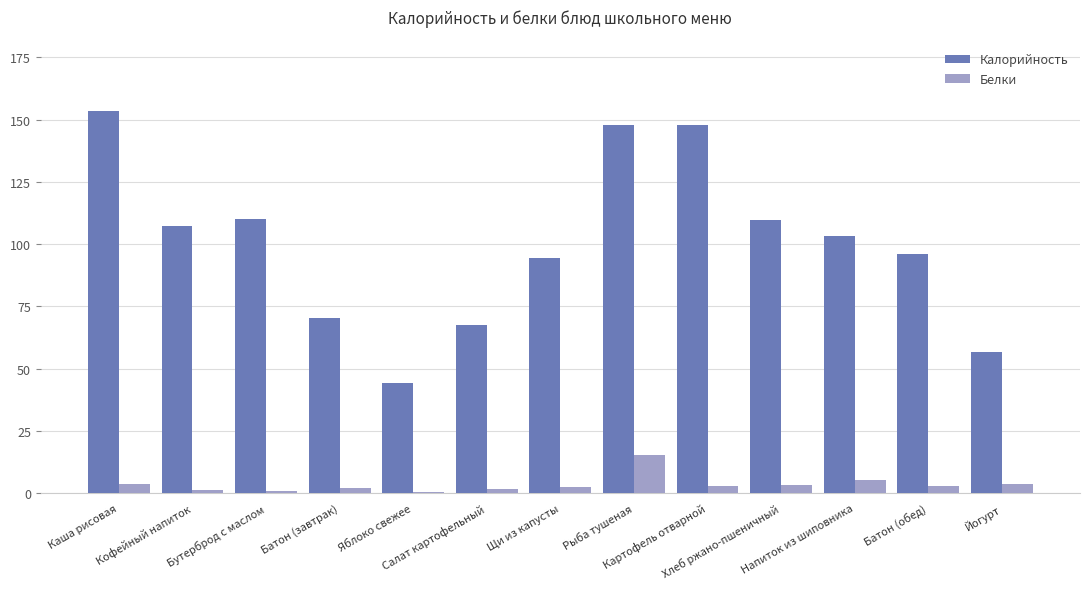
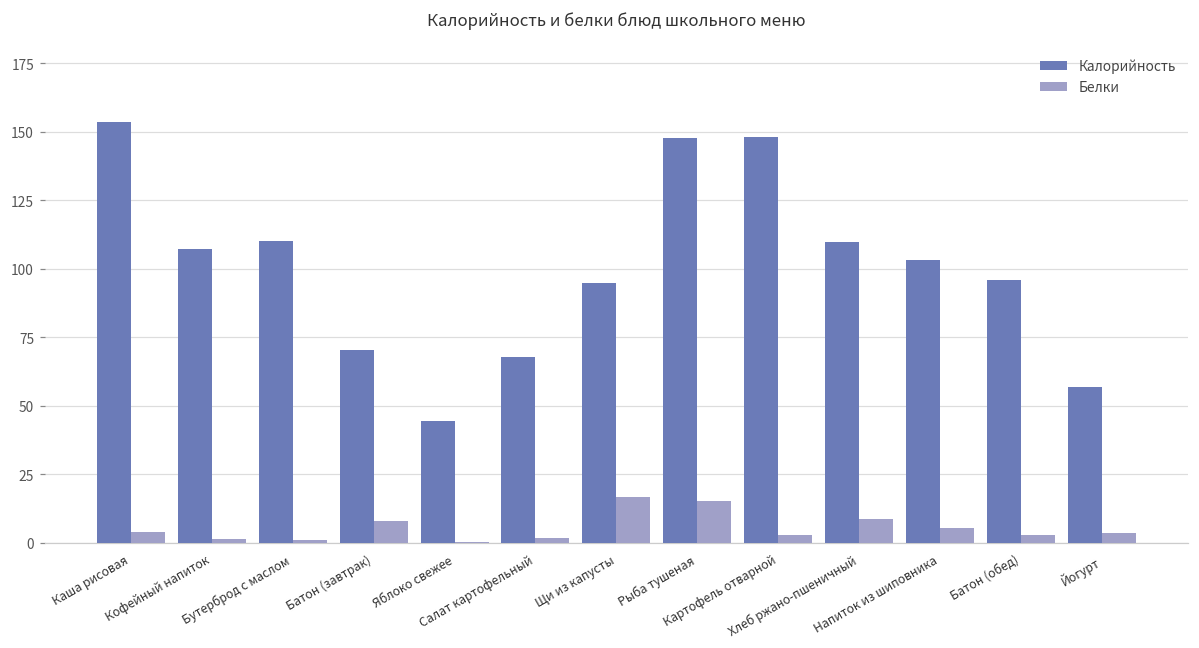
Белки, Батон (завтрак): 2 -> 8
Белки, Щи из капусты: 2 -> 17
Белки, Хлеб ржано-пшеничный: 3 -> 9
